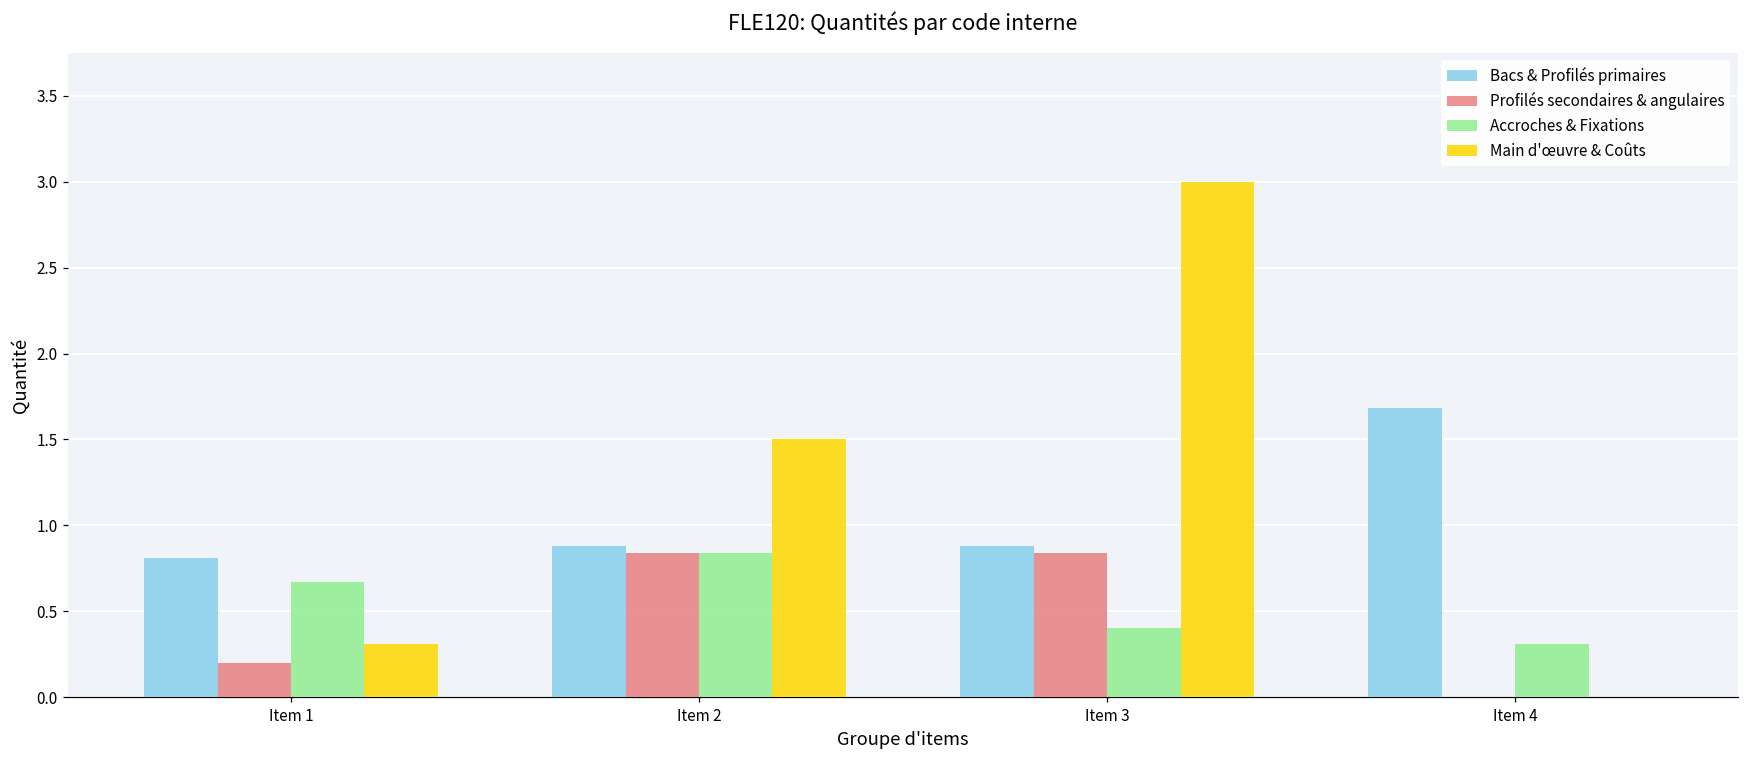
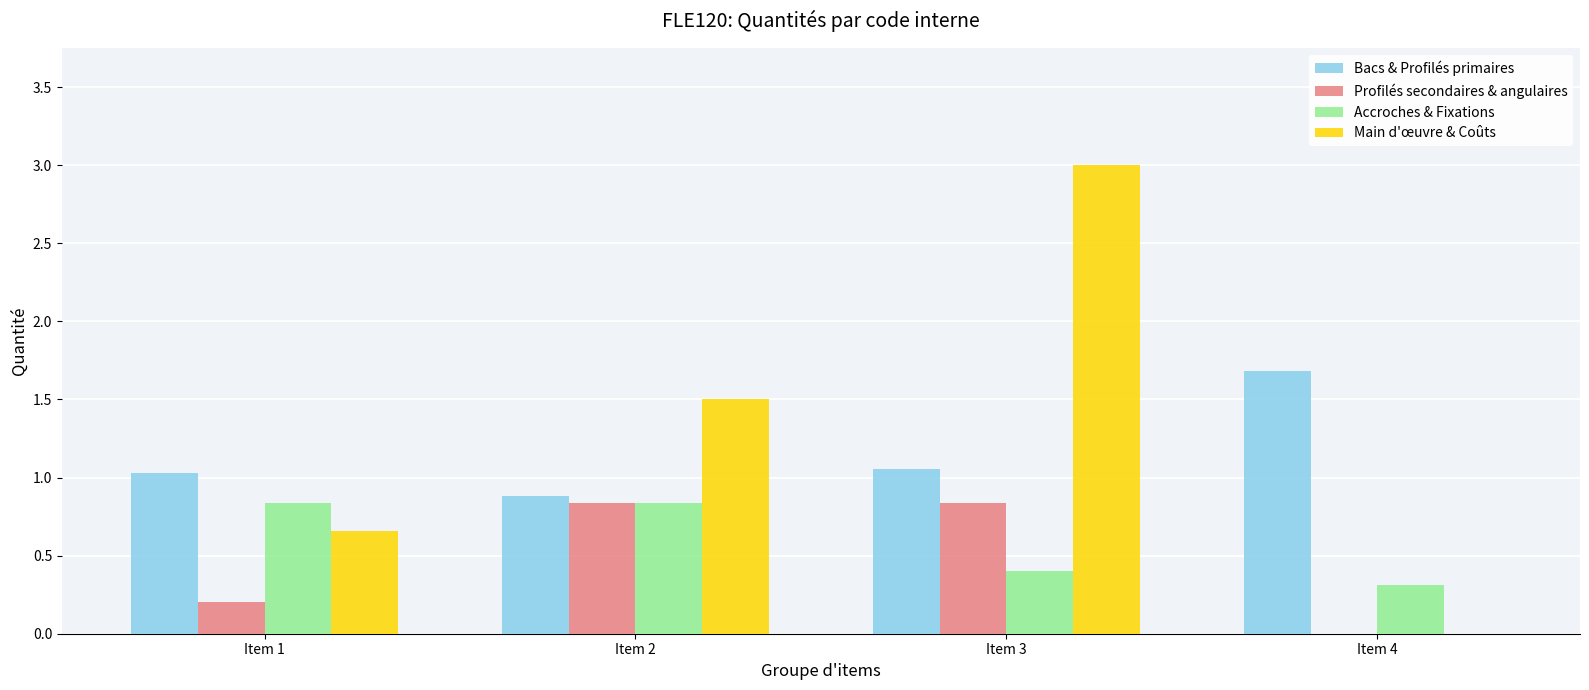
Bacs & Profilés primaires, Item 1: 0.81 -> 1.03
Accroches & Fixations, Item 1: 0.67 -> 0.84
Main d'œuvre & Coûts, Item 1: 0.31 -> 0.66
Bacs & Profilés primaires, Item 3: 0.88 -> 1.05
